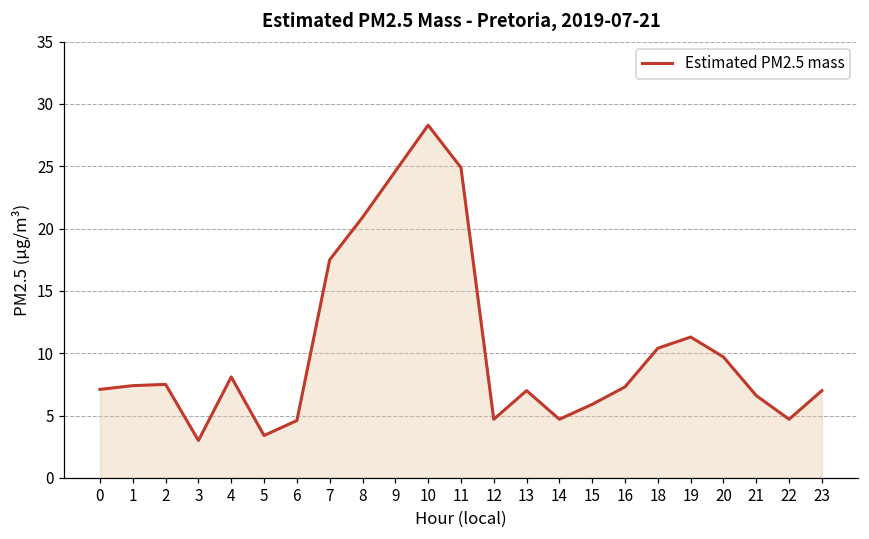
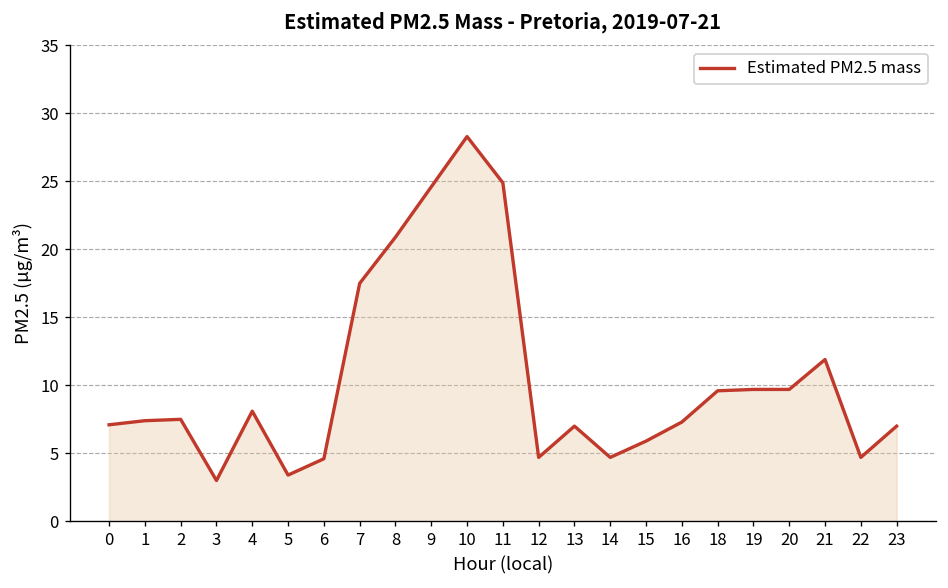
18: 10.4 -> 9.6
19: 11.3 -> 9.7
21: 6.6 -> 11.9
